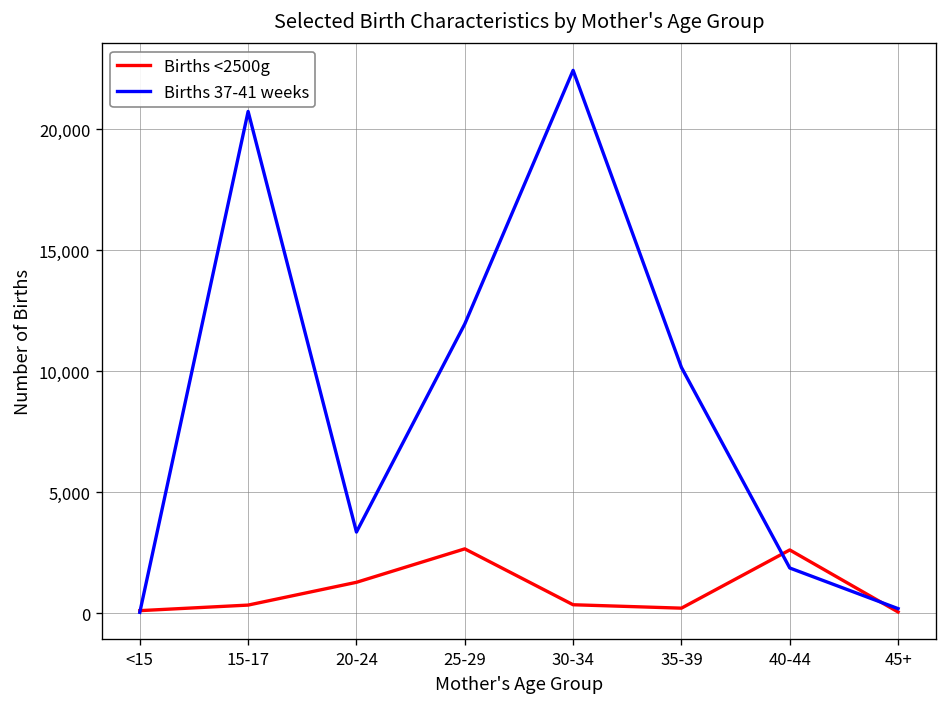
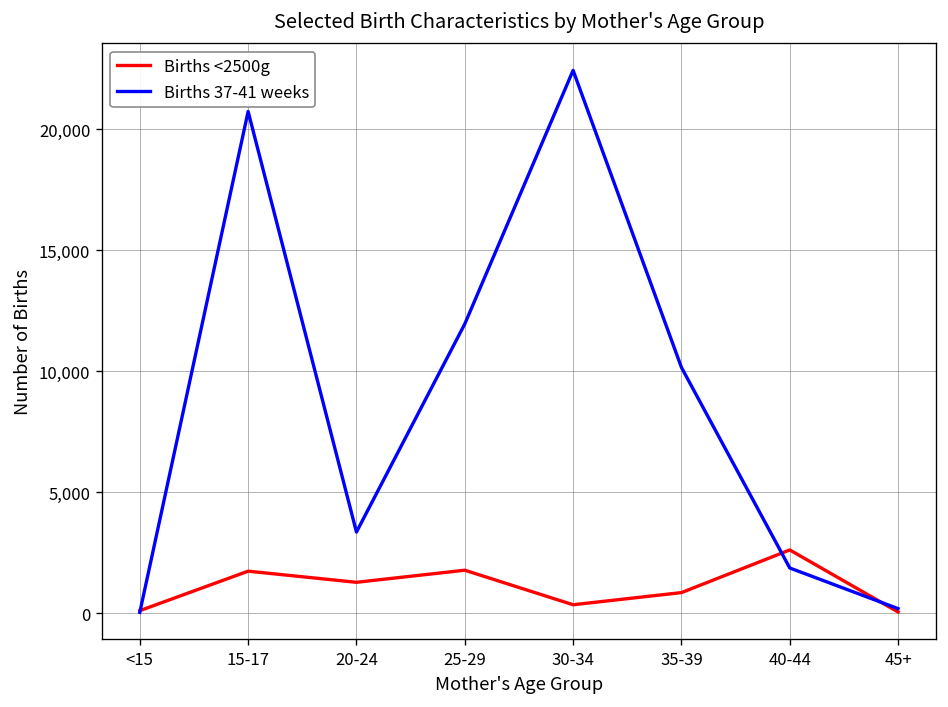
Births <2500g, 15-17: 300 -> 1,700
Births <2500g, 25-29: 2,700 -> 1,800
Births <2500g, 35-39: 200 -> 800
